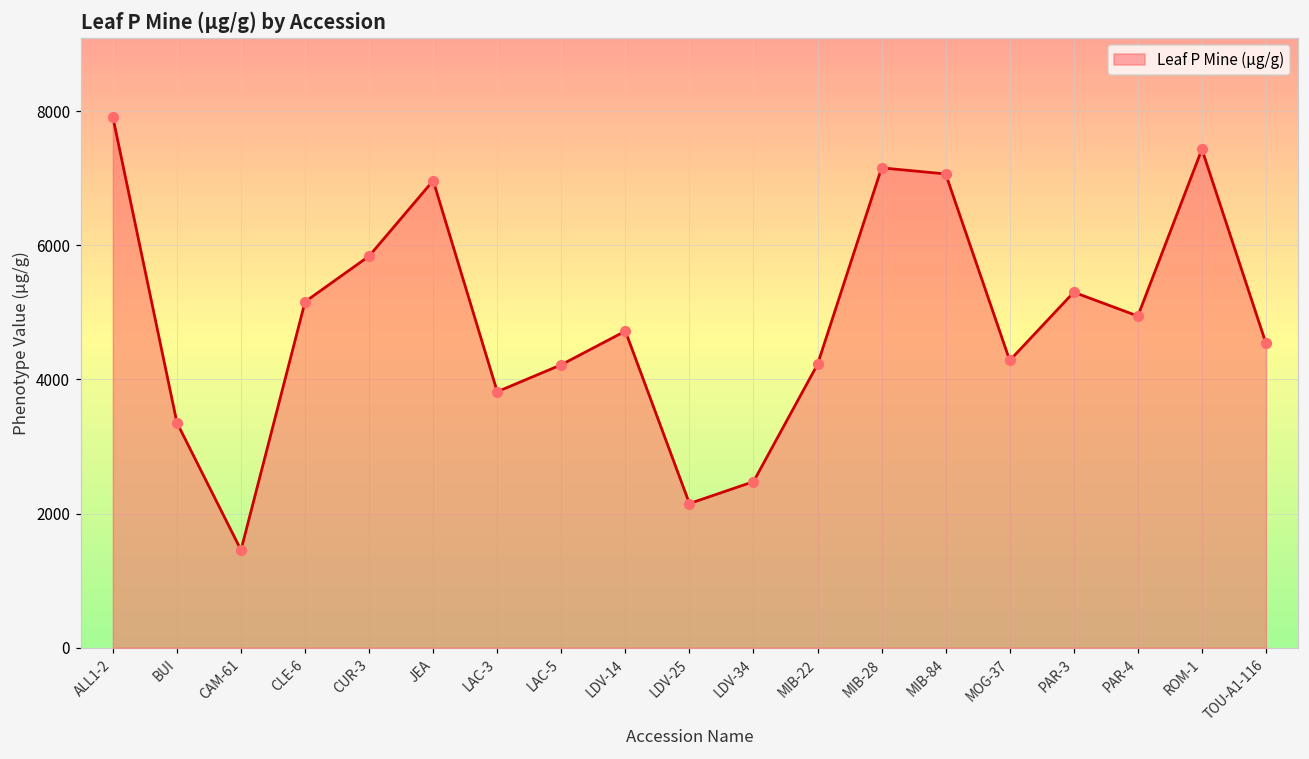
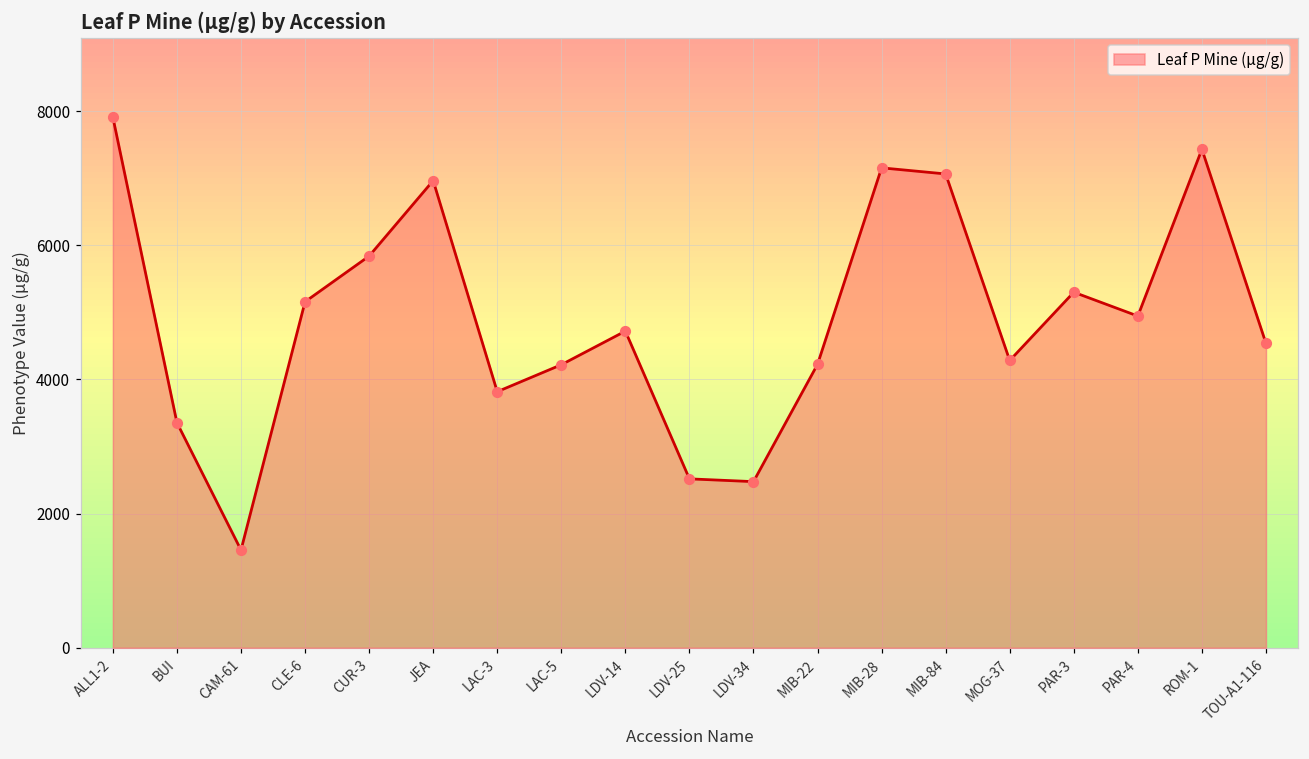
LDV-25: 2200 -> 2500
